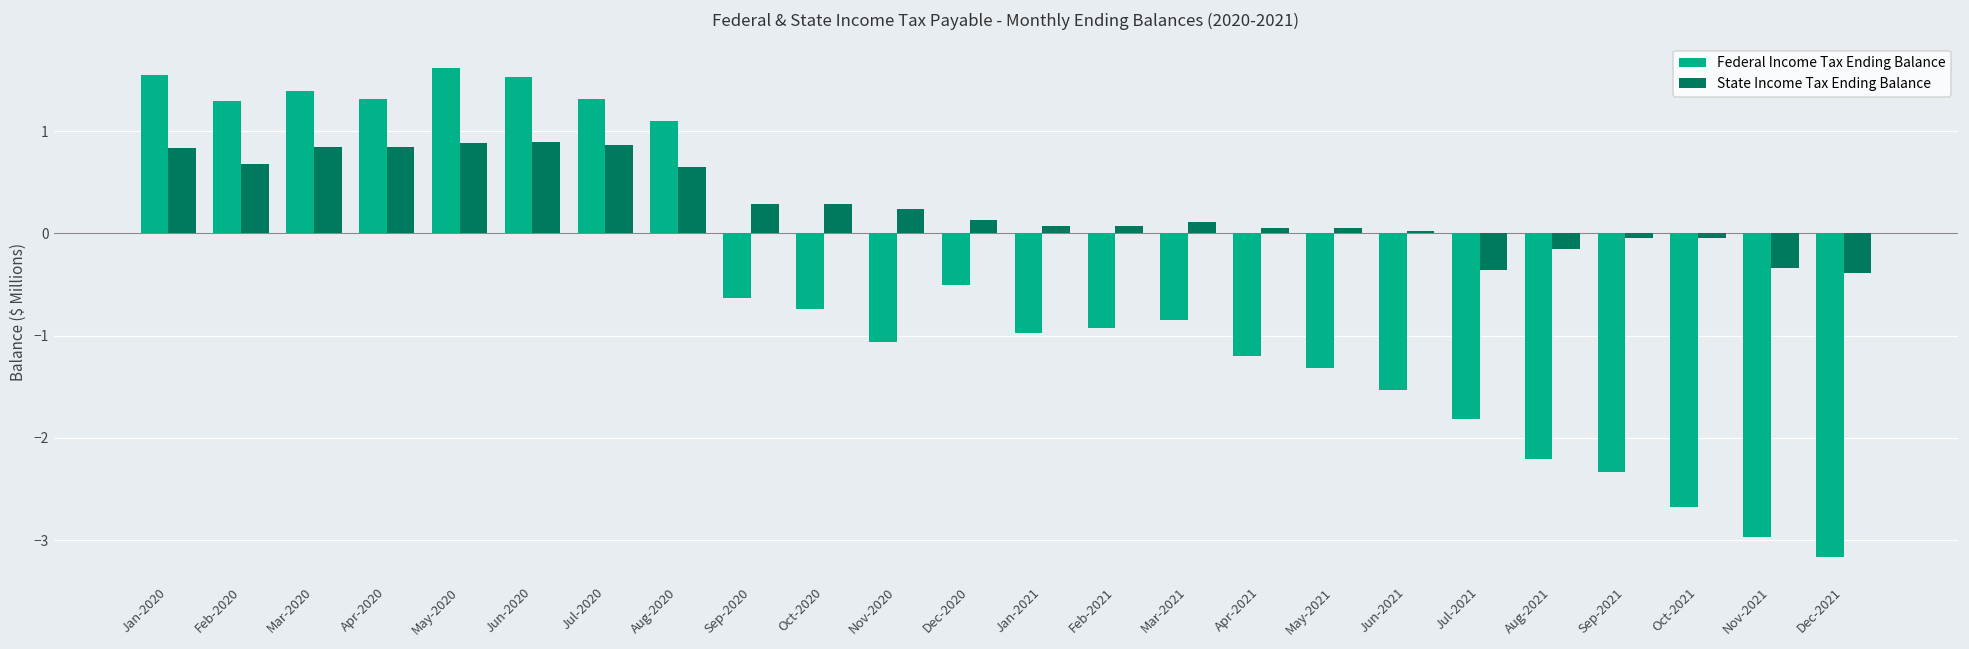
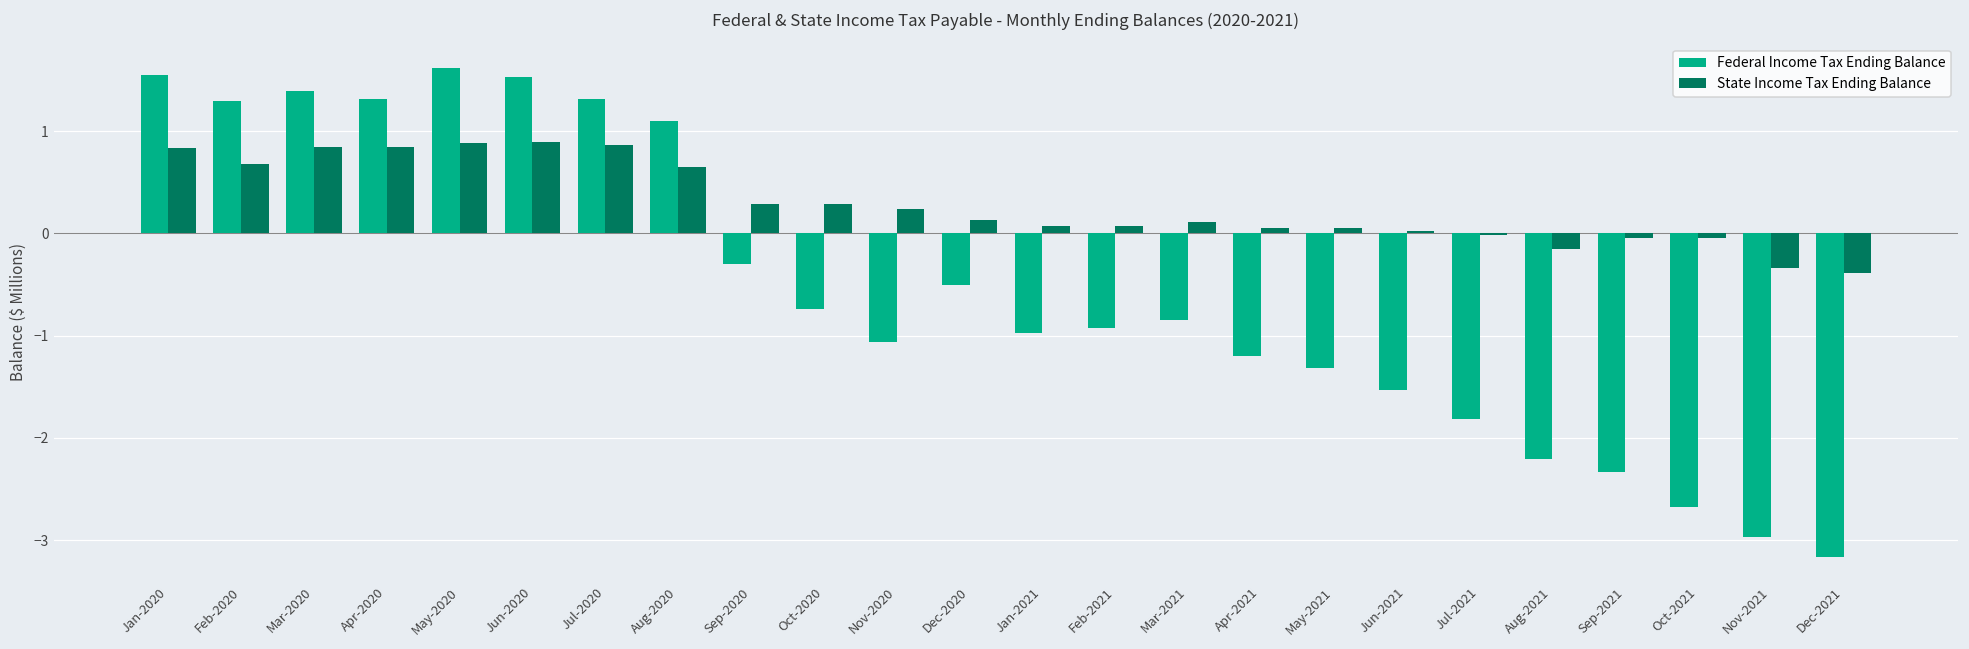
Federal Income Tax Ending Balance, Sep-2020: -0.6 -> -0.3
State Income Tax Ending Balance, Jul-2021: -0.4 -> 0.0
